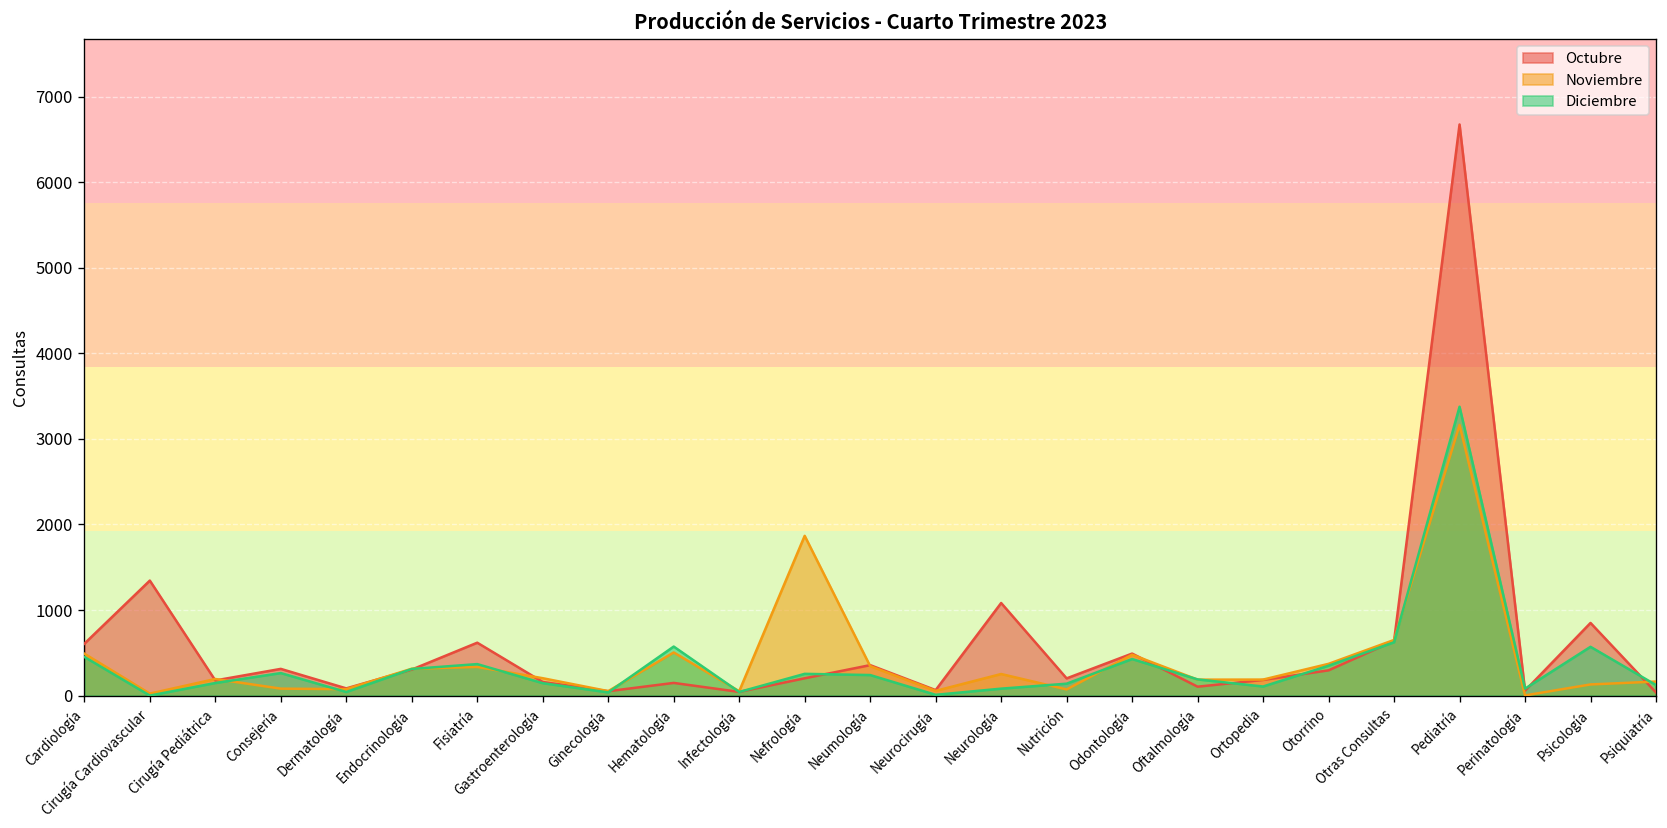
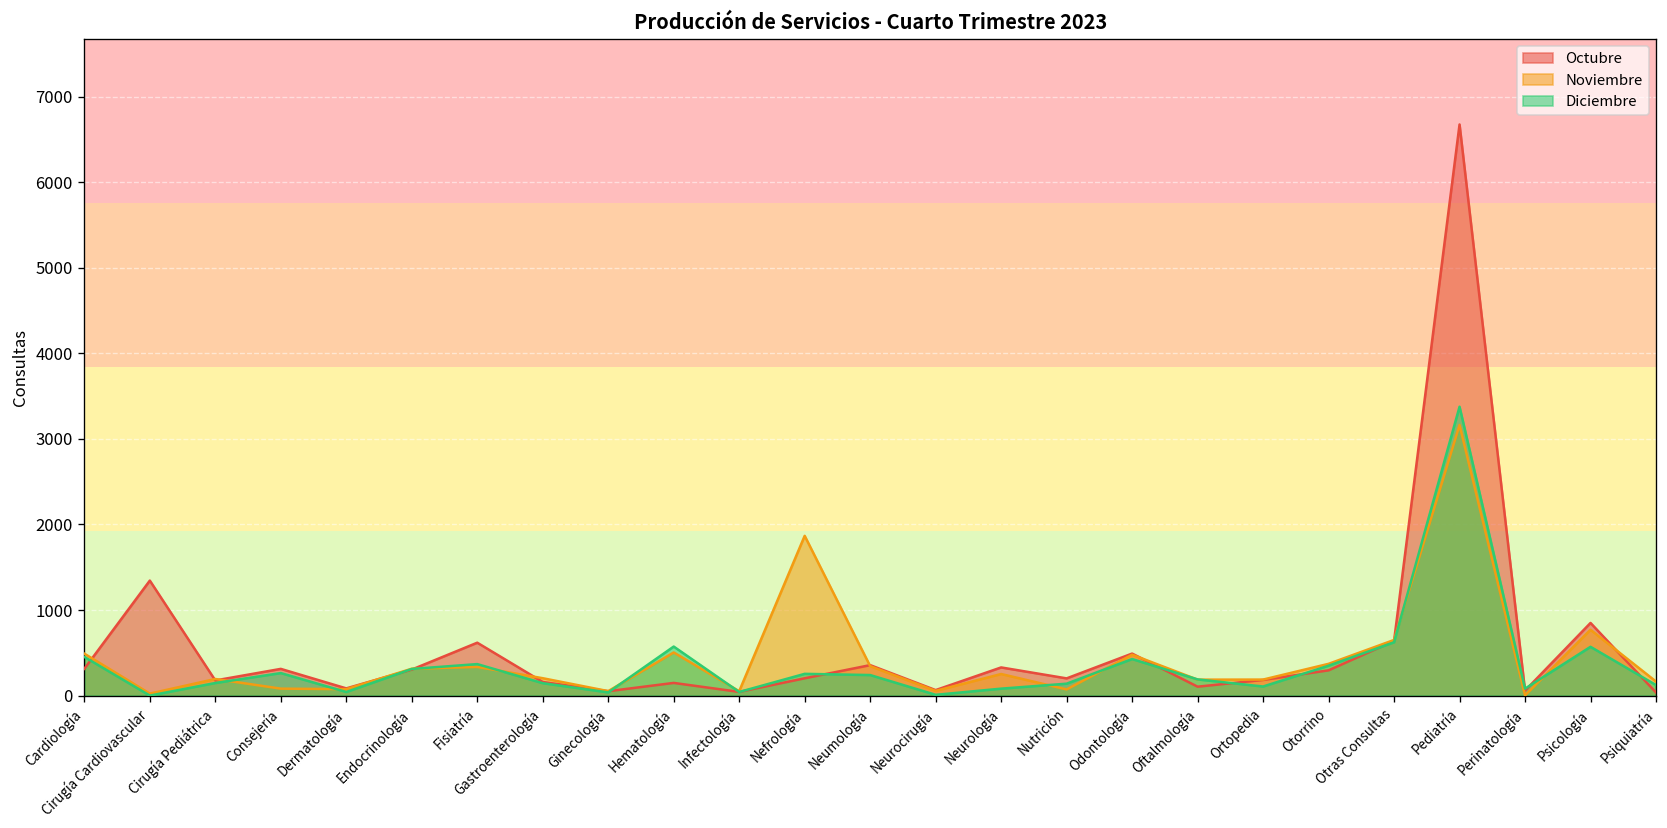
Octubre, Cardiología: 600 -> 300
Octubre, Neurología: 1100 -> 300
Noviembre, Psicología: 100 -> 800
